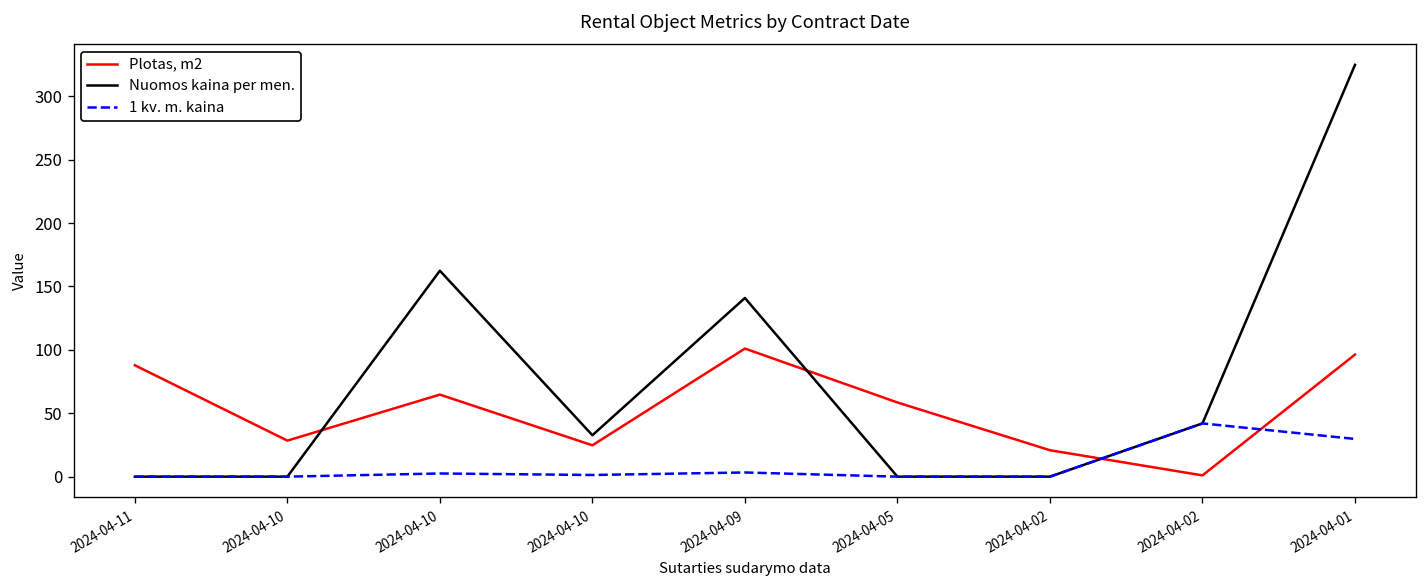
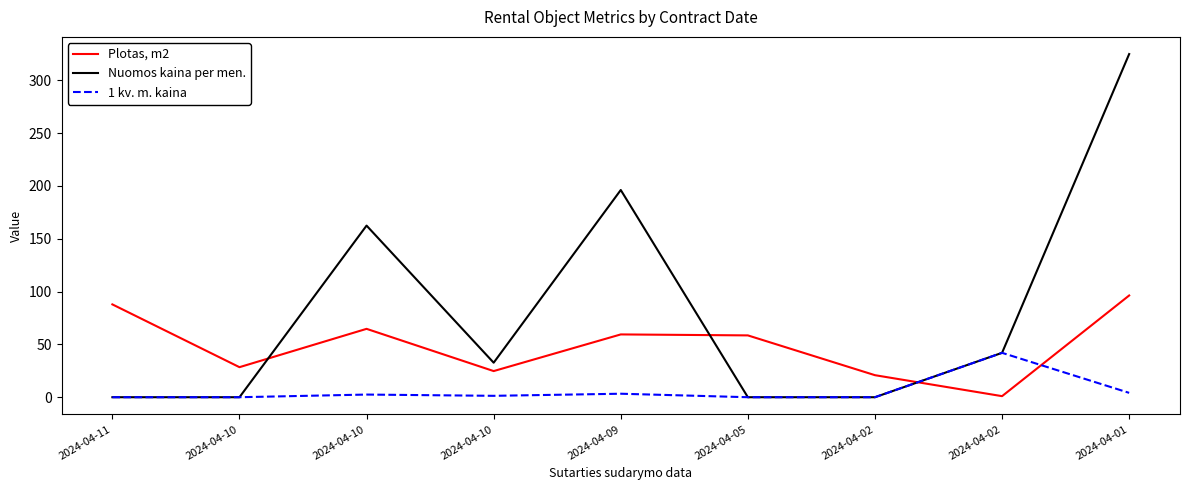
Plotas, m2, 2024-04-09: 101 -> 59
Nuomos kaina per men., 2024-04-09: 141 -> 196
1 kv. m. kaina, 2024-04-01: 30 -> 4
